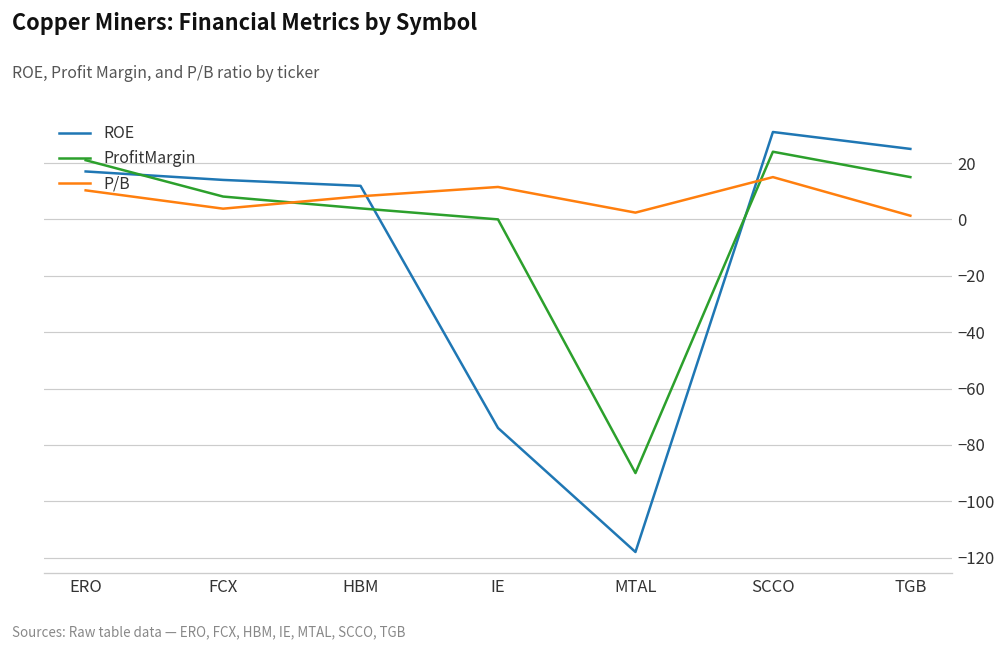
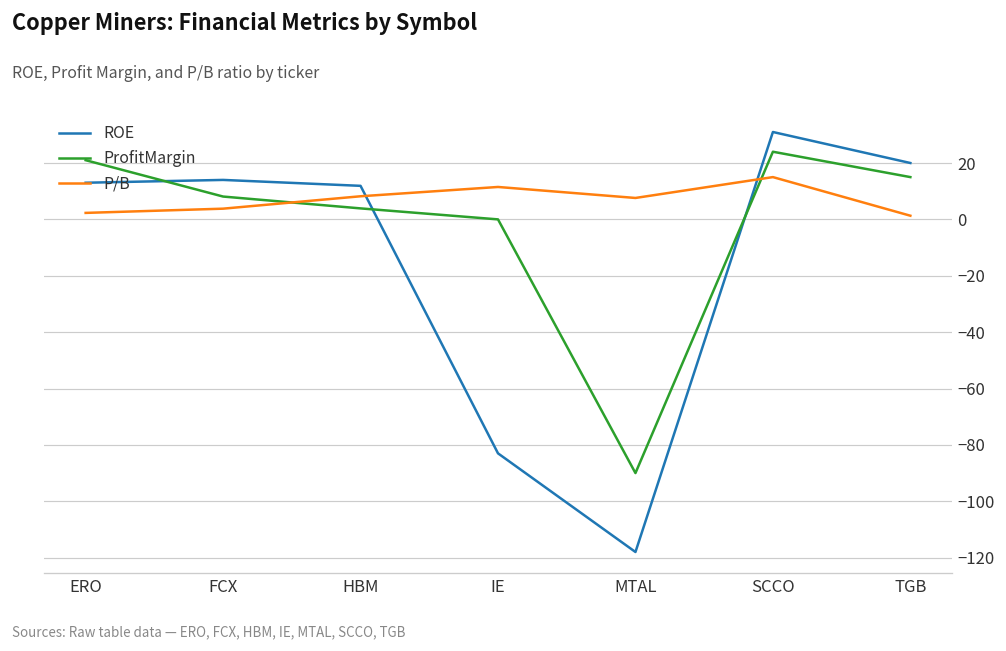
ROE, ERO: 17 -> 13
P/B, ERO: 10 -> 2
ROE, IE: -74 -> -83
P/B, MTAL: 2 -> 8
ROE, TGB: 25 -> 20
